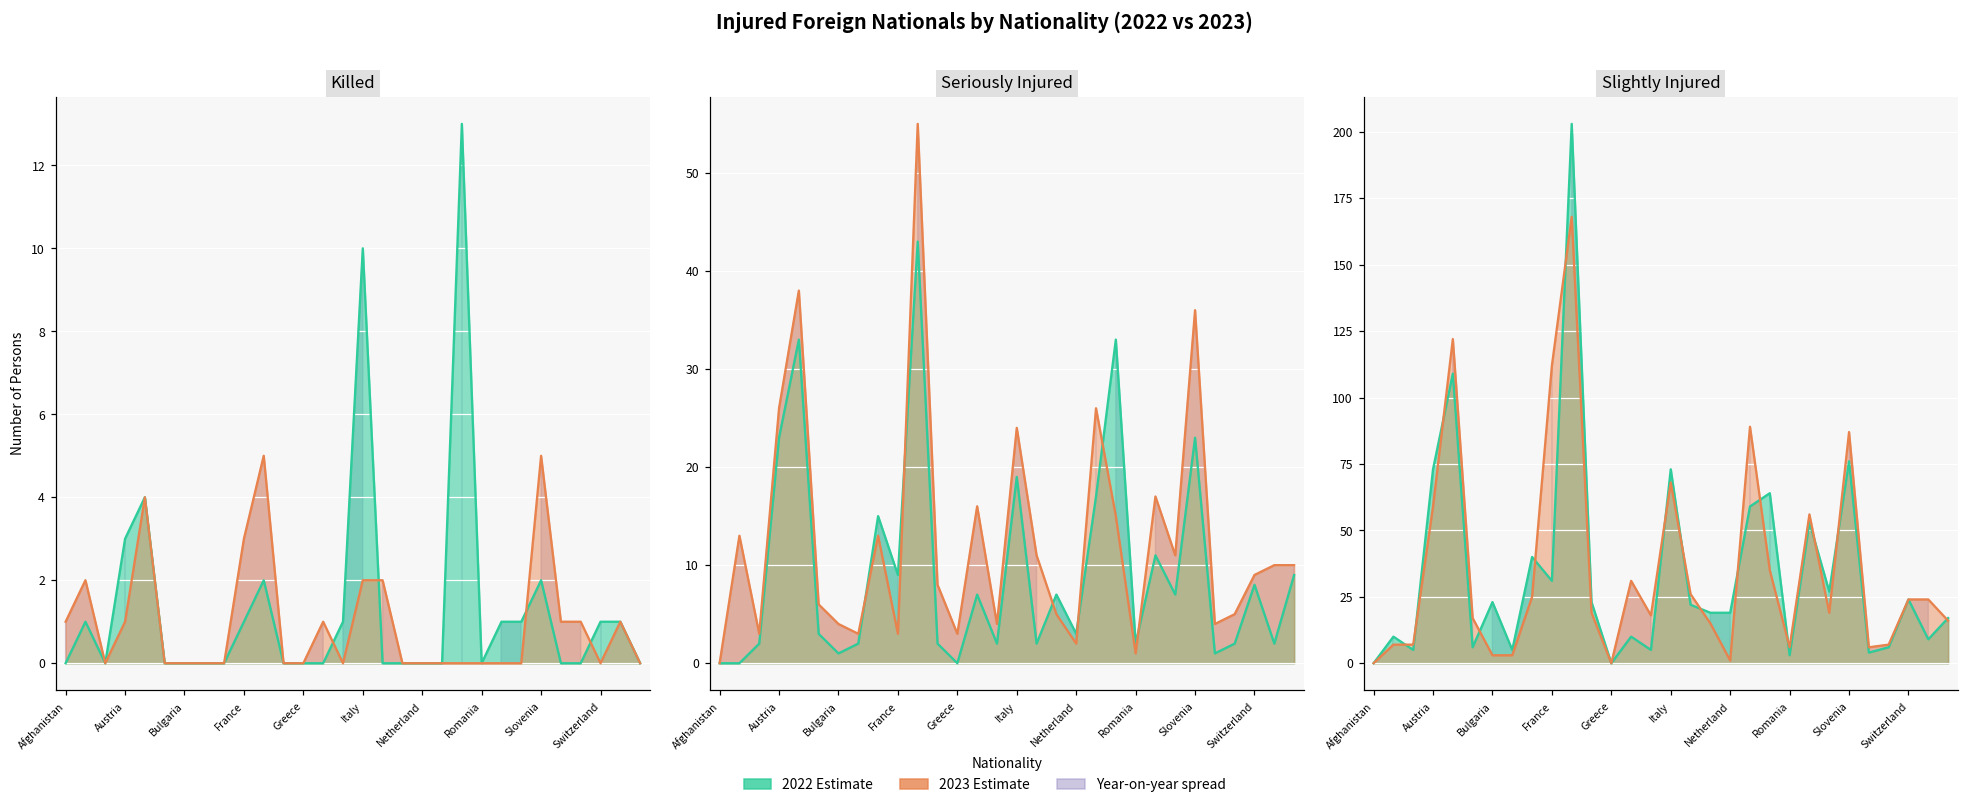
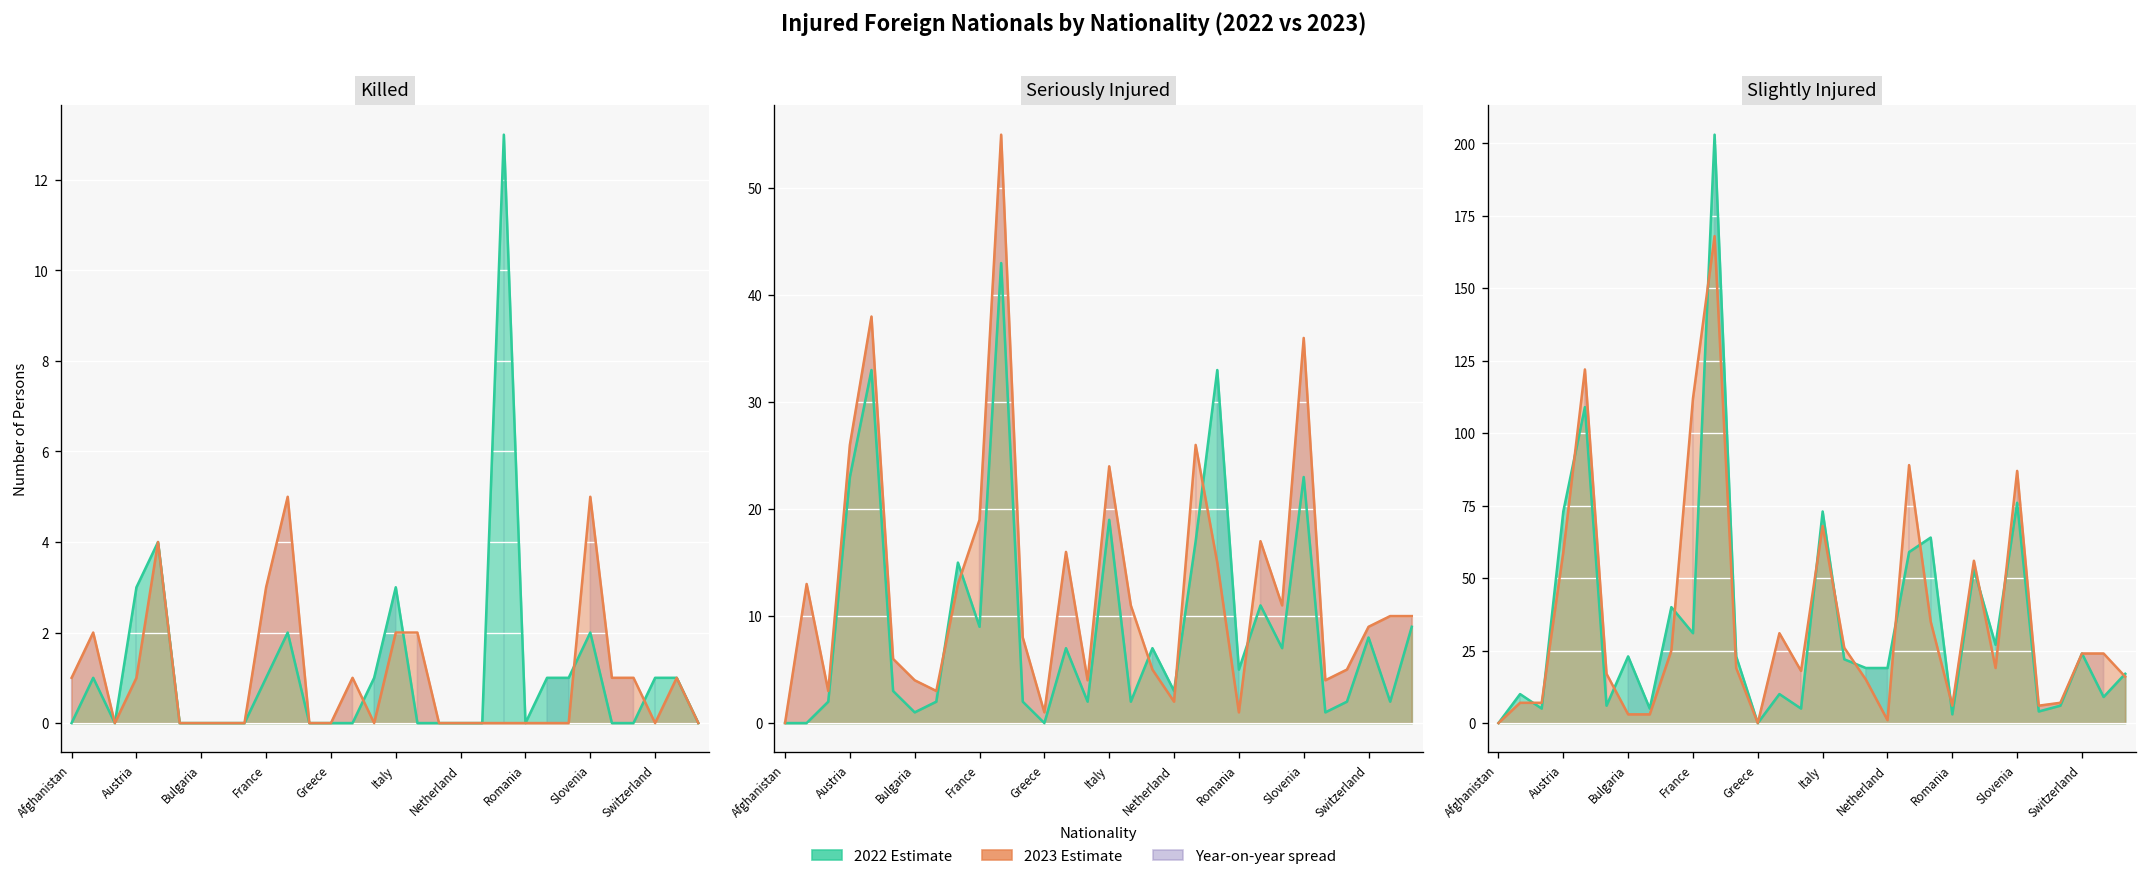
Killed, 2022 Estimate, Italy: 10 -> 3
Seriously Injured, 2023 Estimate, France: 3 -> 19
Seriously Injured, 2023 Estimate, Greece: 3 -> 1
Seriously Injured, 2022 Estimate, Romania: 2 -> 5
